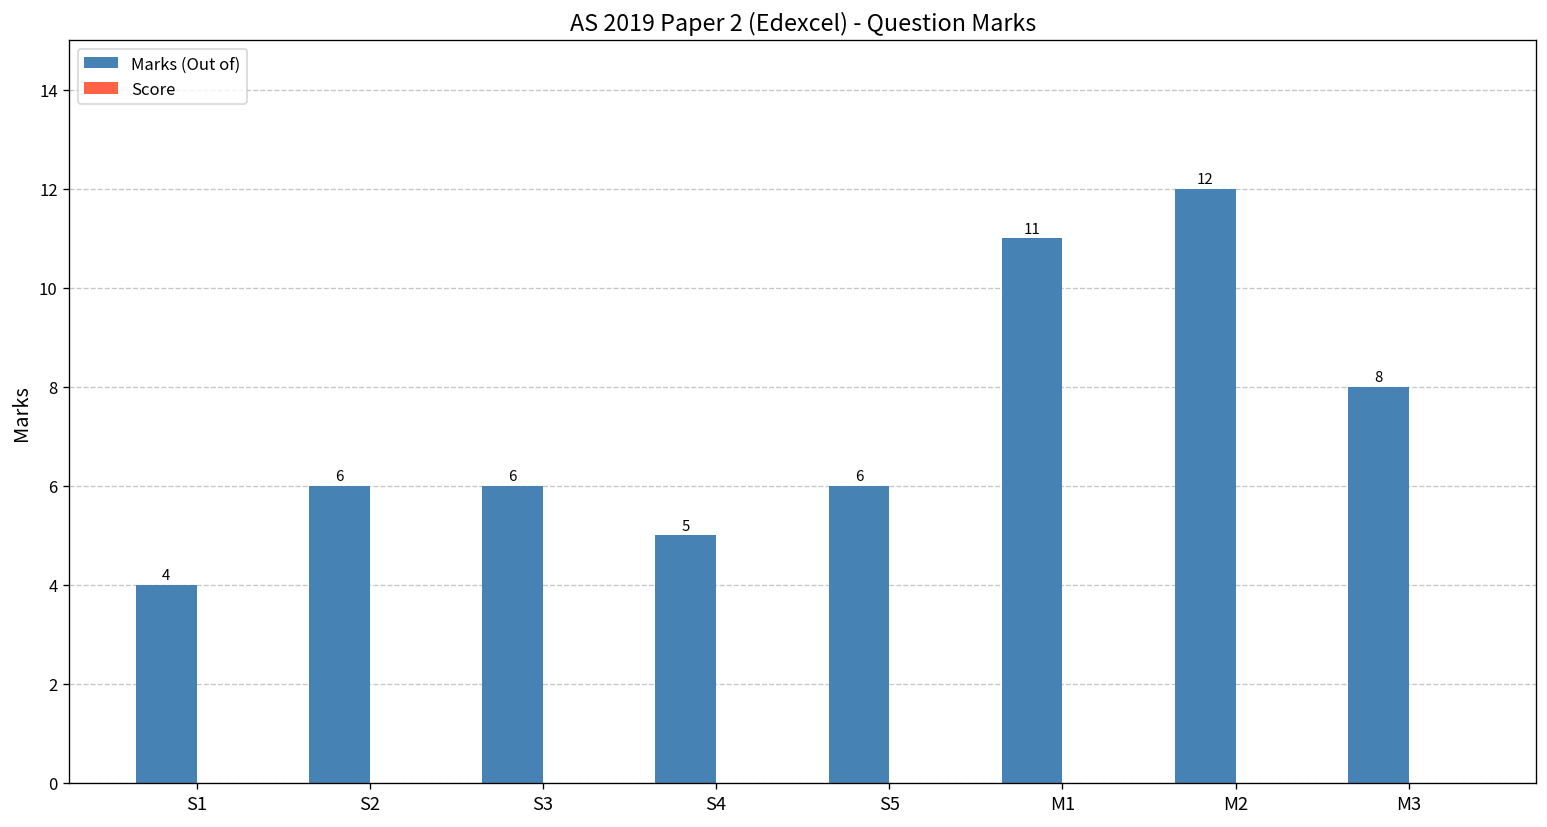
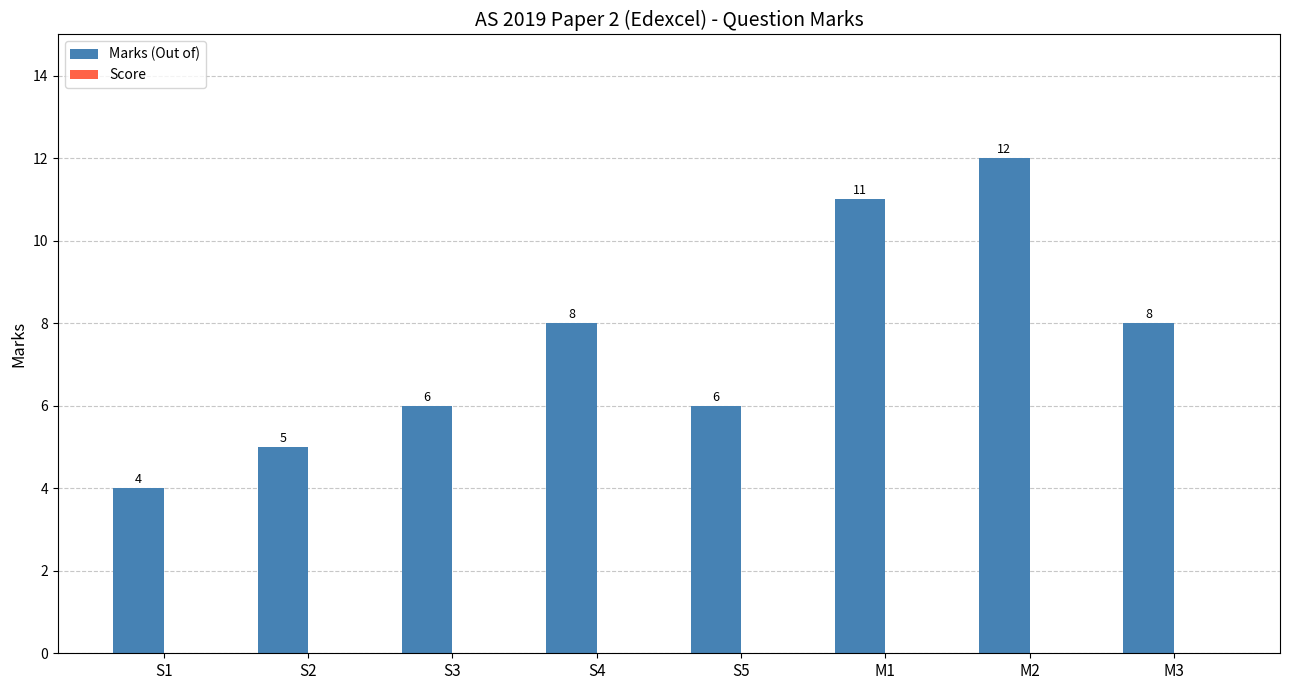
Marks (Out of), S2: 6 -> 5
Marks (Out of), S4: 5 -> 8
